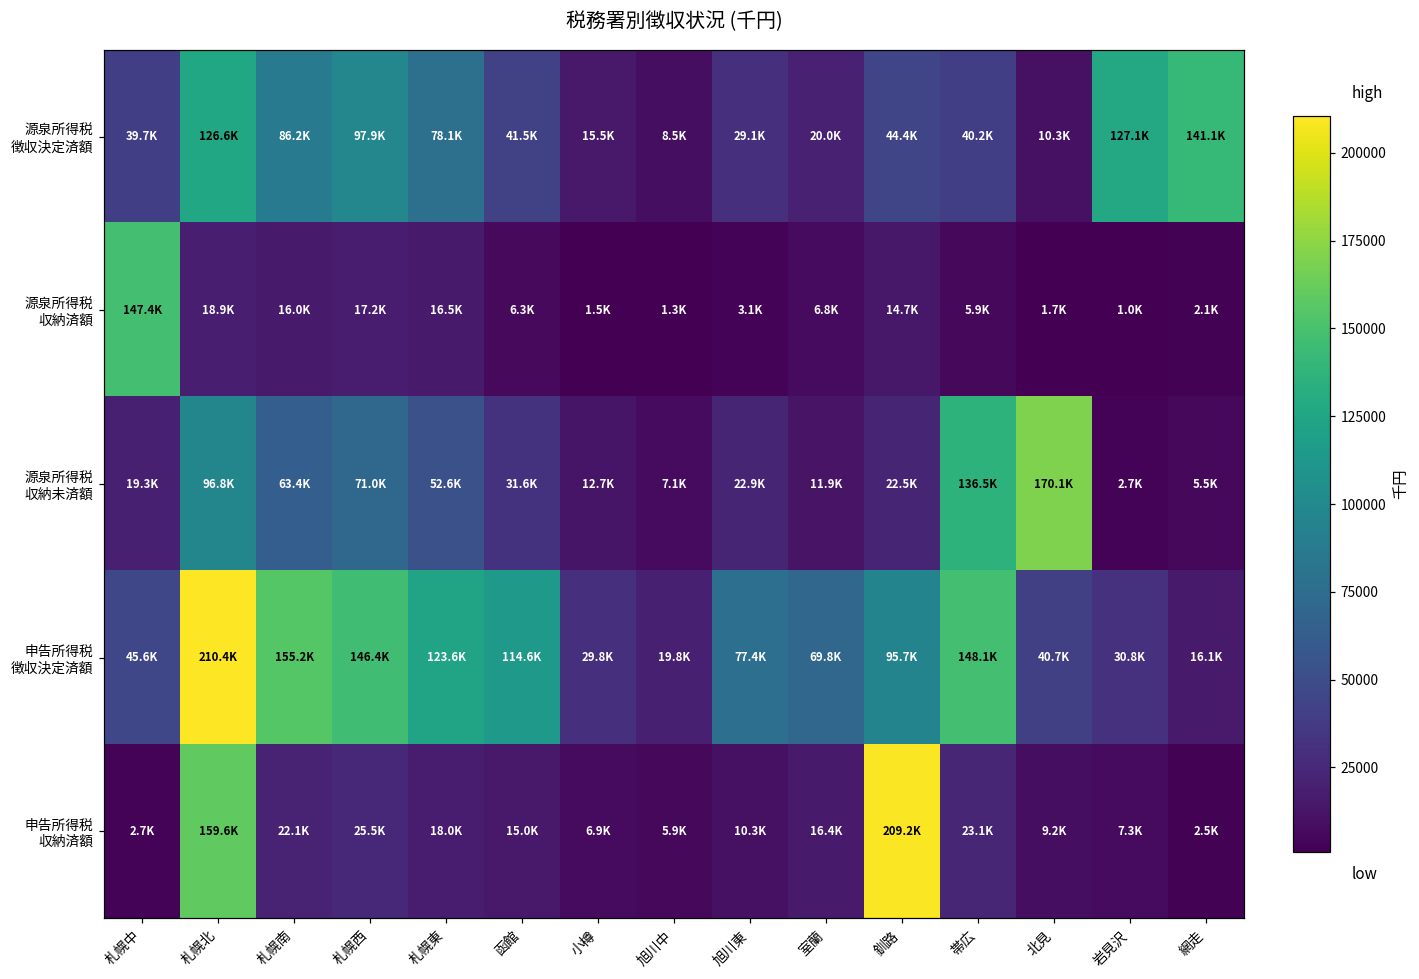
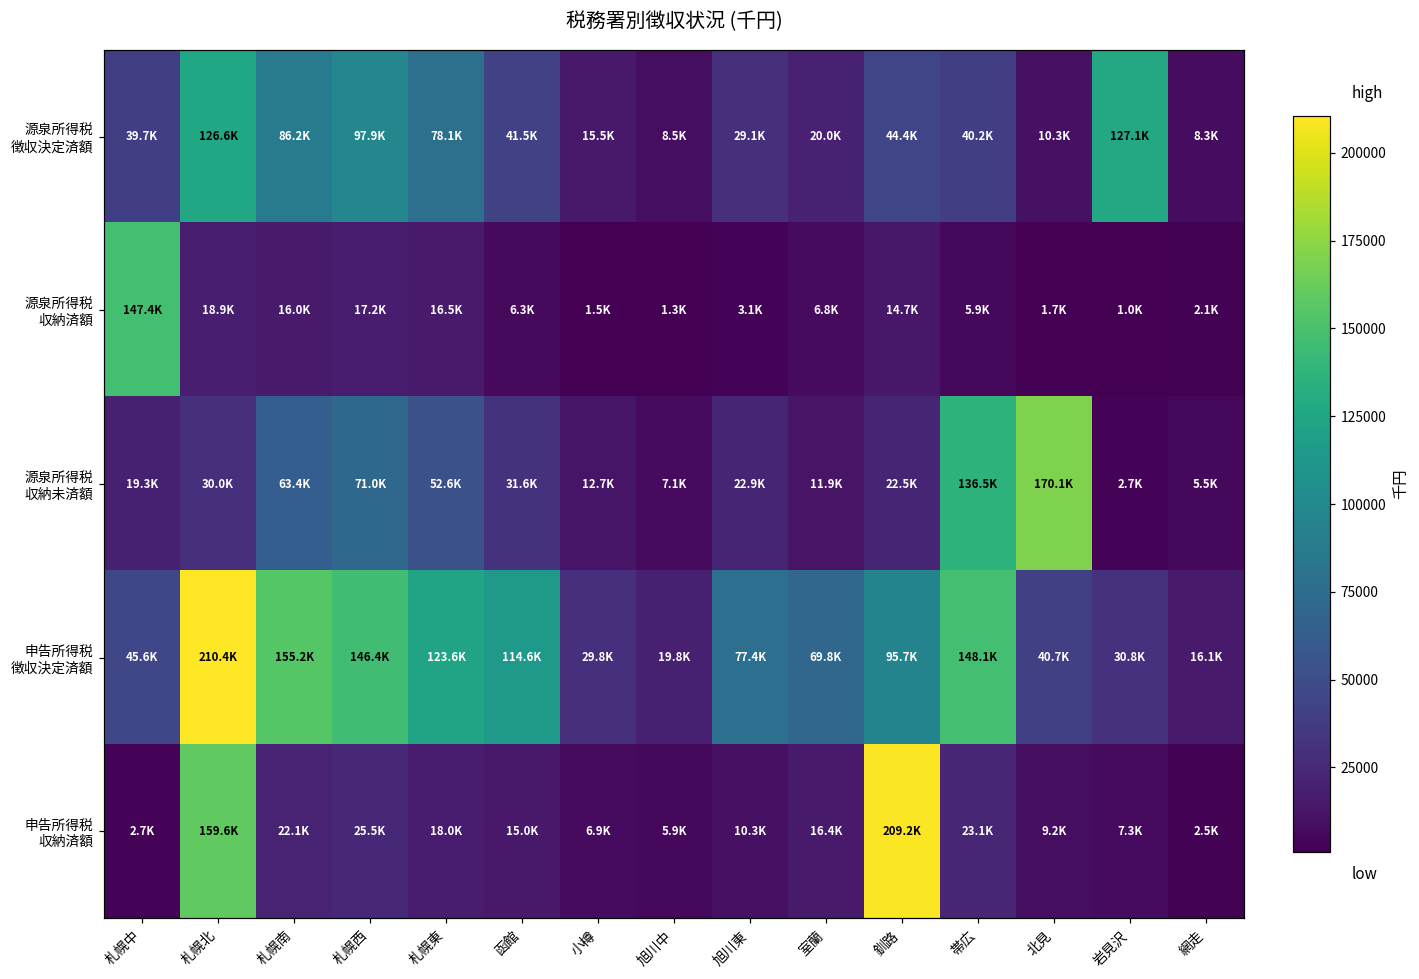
源泉所得税 徴収決定済額, 網走: 141.1K -> 8.3K
源泉所得税 収納未済額, 札幌北: 96.8K -> 30.0K
